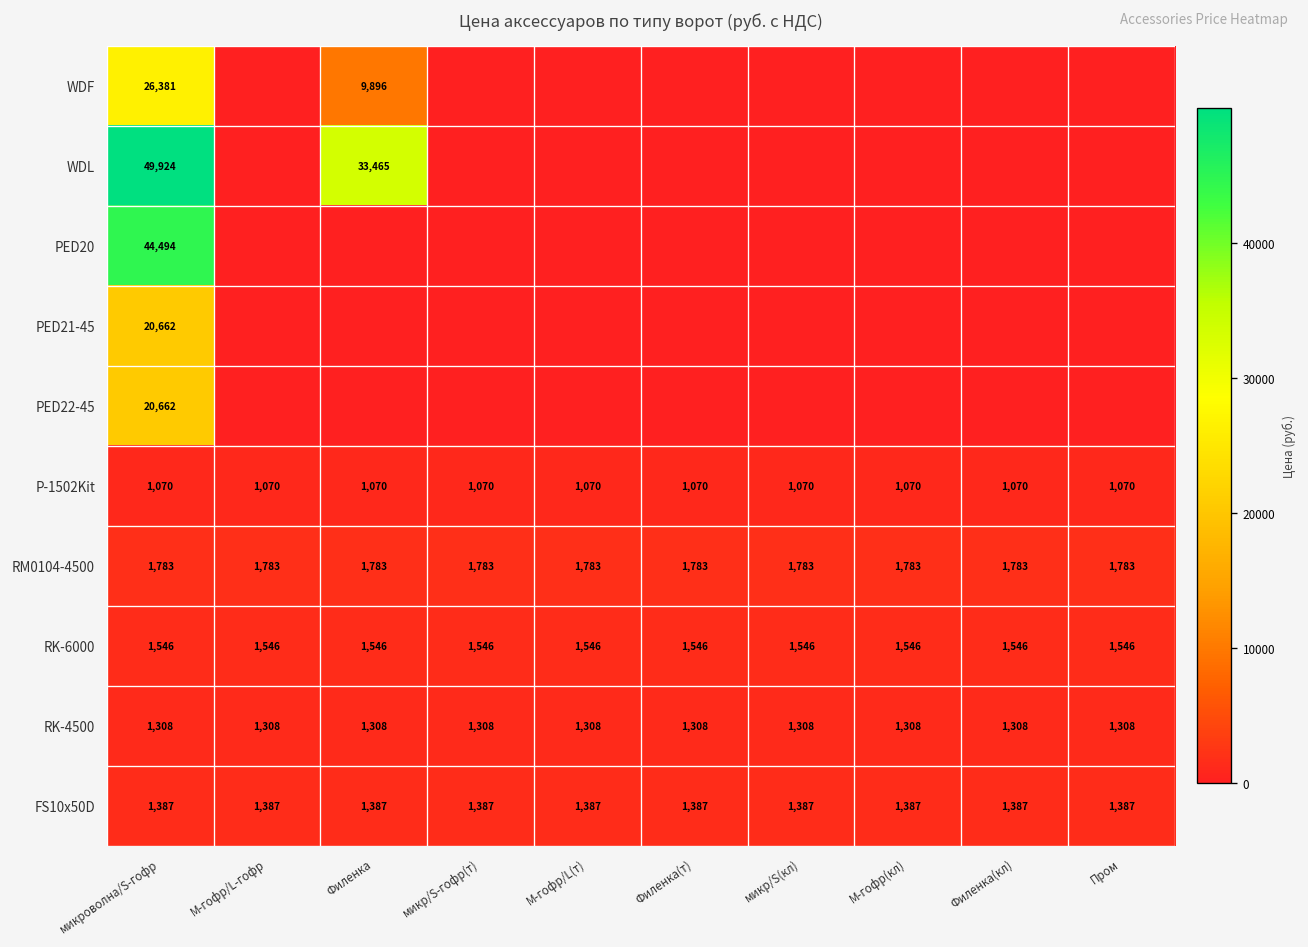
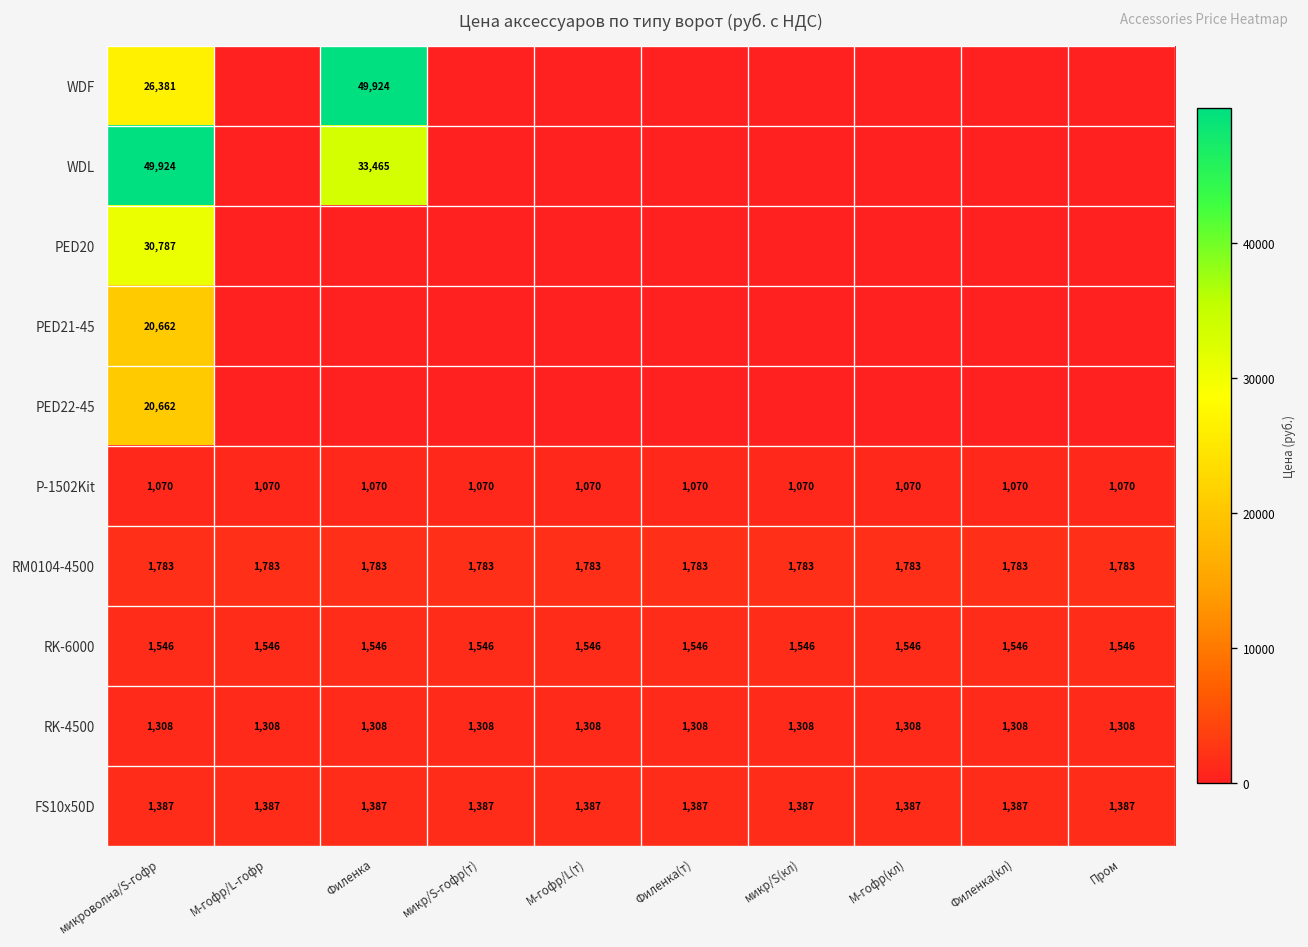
WDF, Филенка: 9,896 -> 49,924
PED20, микроволна/S-гофр: 44,494 -> 30,787
